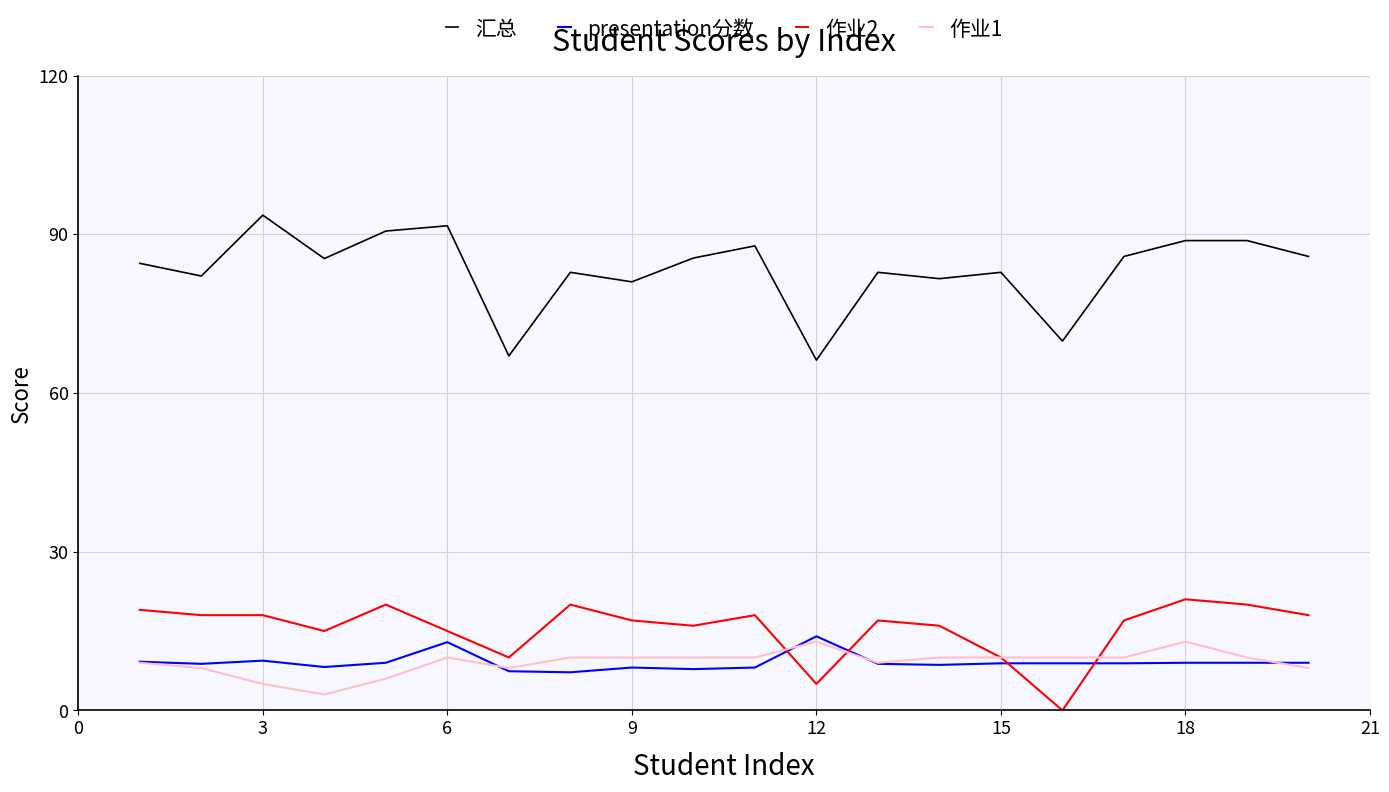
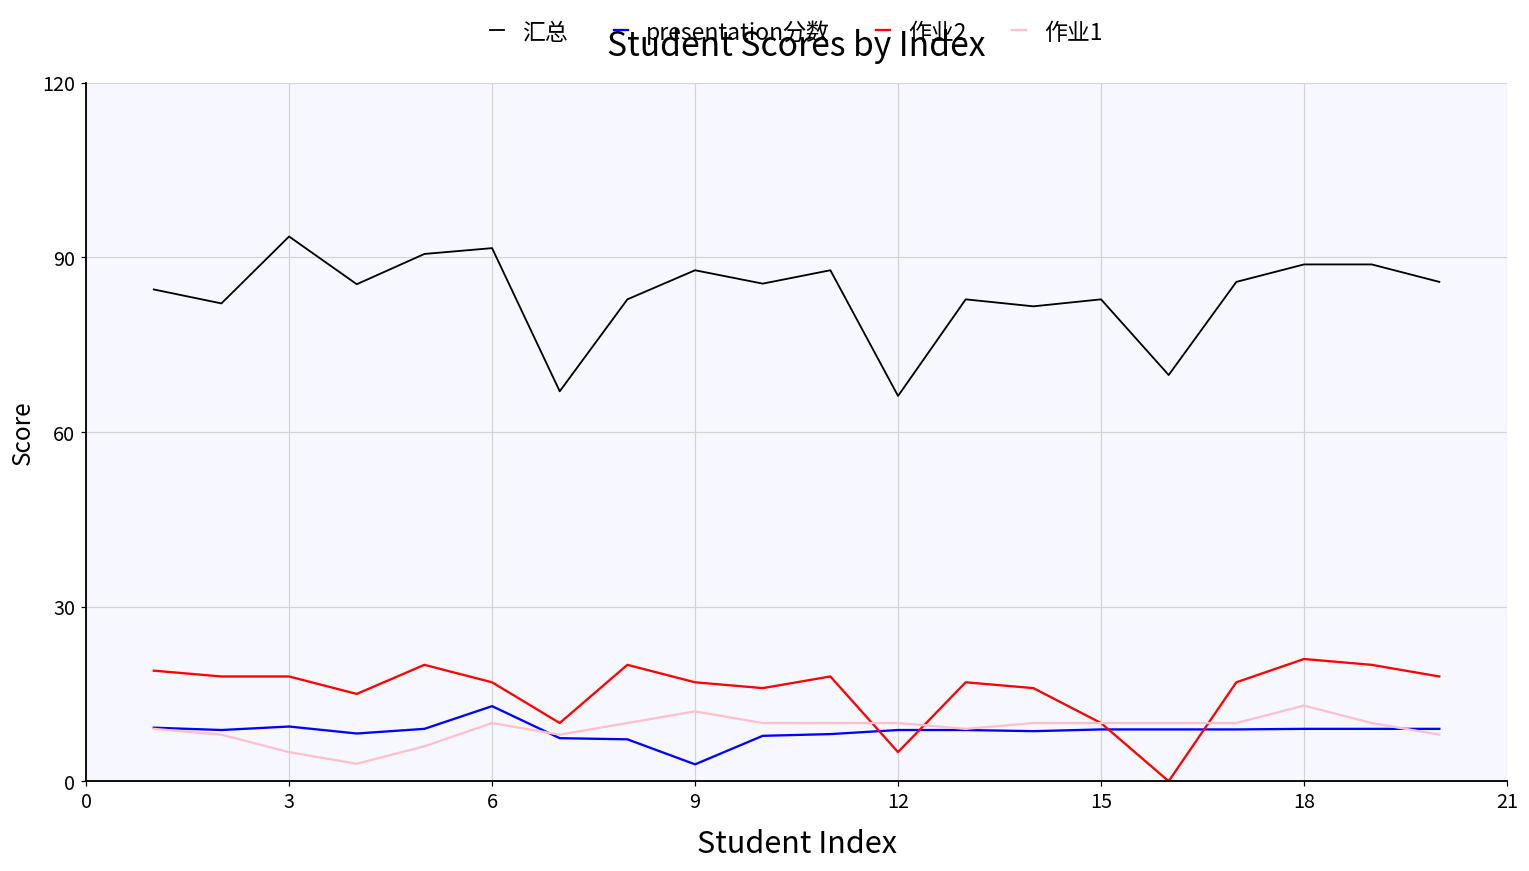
作业2, 6: 15 -> 17
汇总, 9: 81 -> 88
presentation分数, 9: 8 -> 3
作业1, 9: 10 -> 12
presentation分数, 12: 14 -> 9
作业1, 12: 13 -> 10
